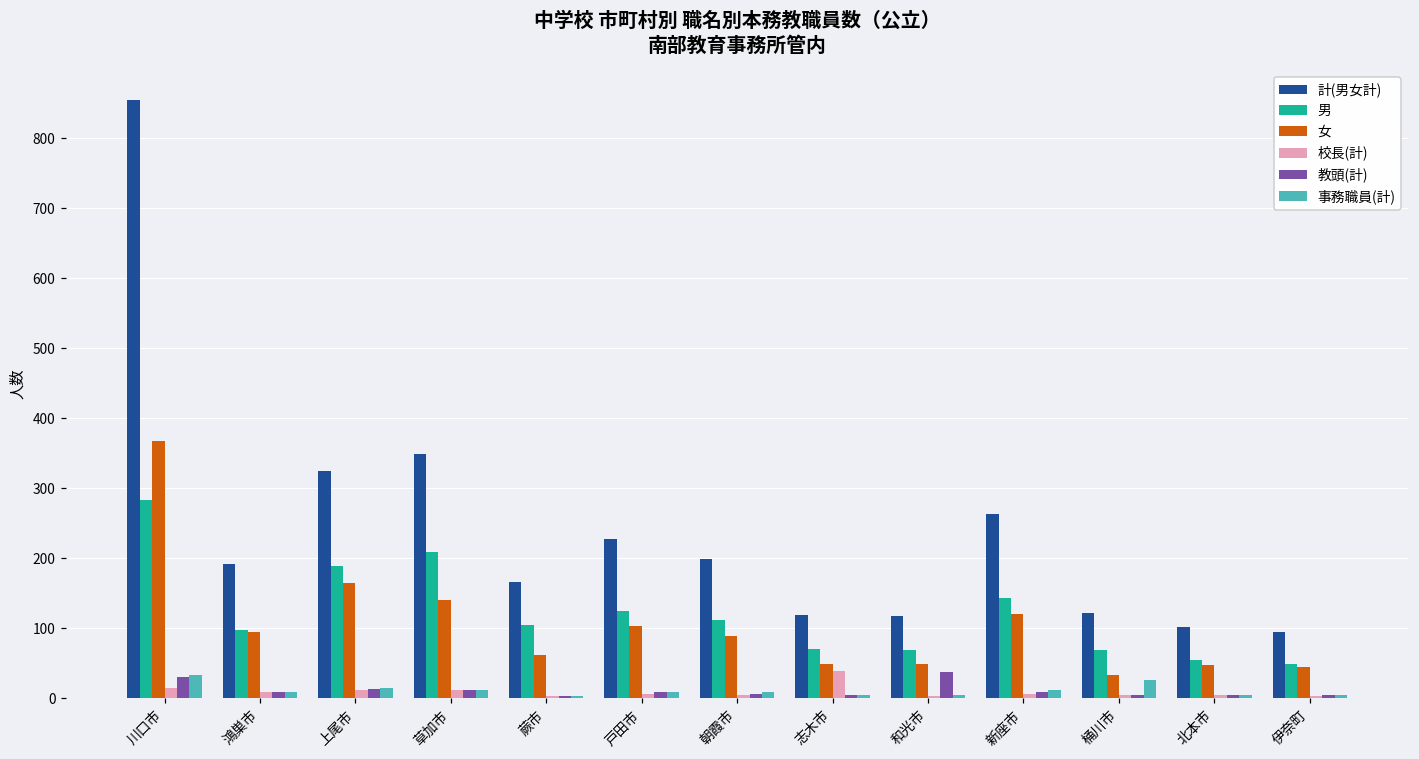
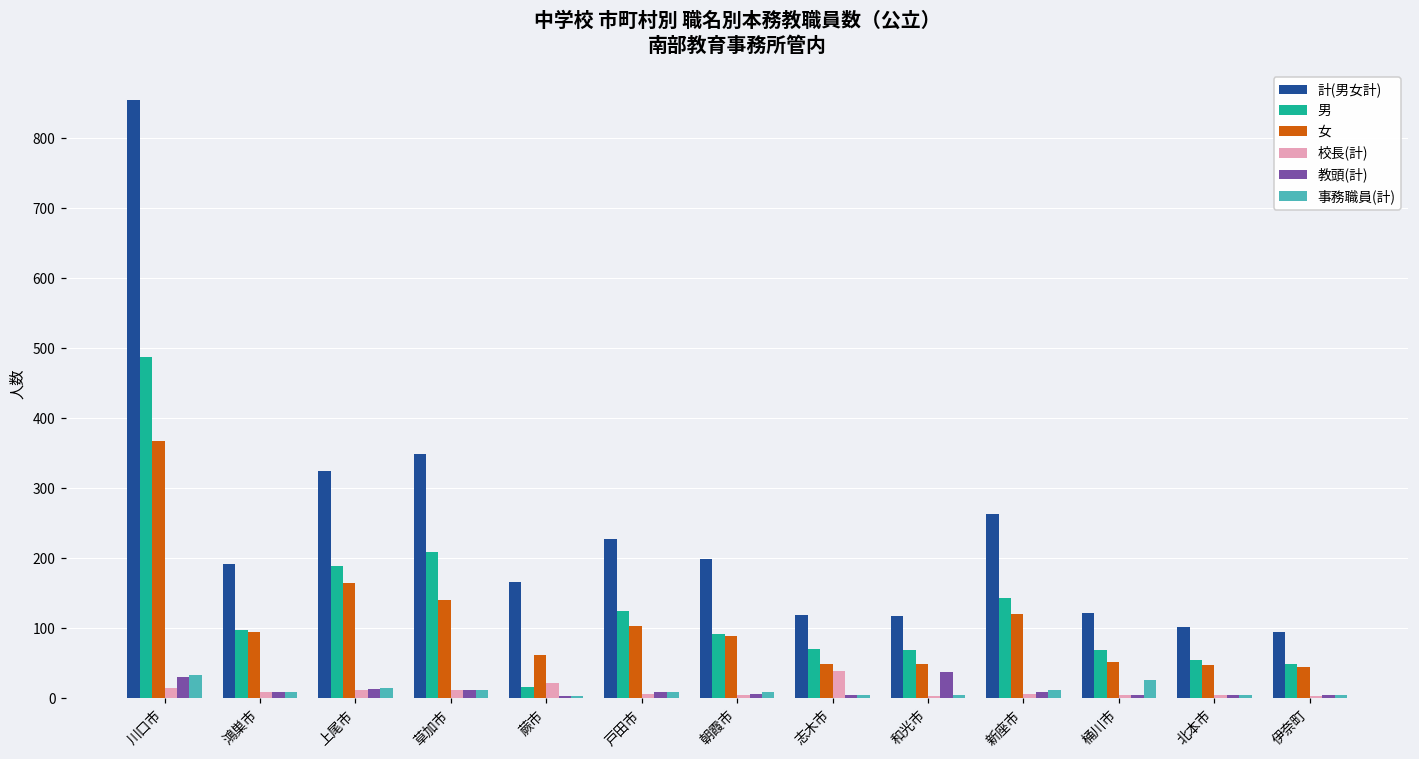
男, 川口市: 280 -> 490
男, 蕨市: 100 -> 20
校長(計), 蕨市: 0 -> 20
男, 朝霞市: 110 -> 90
女, 桶川市: 30 -> 50
